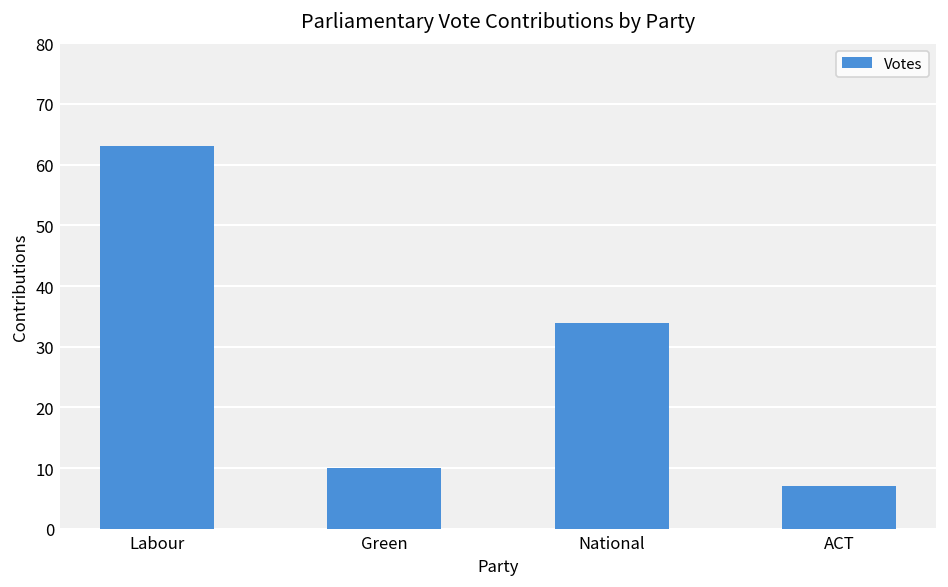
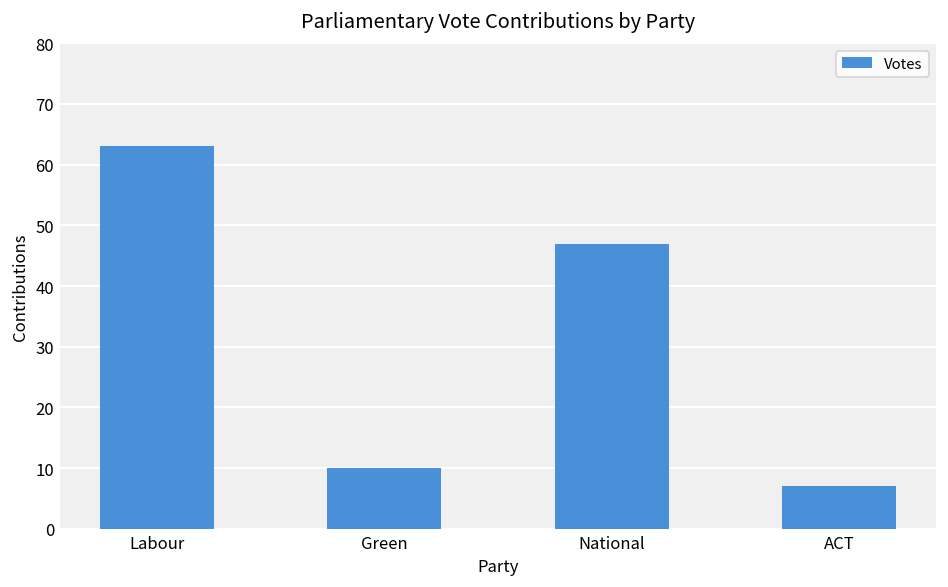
National: 34 -> 47
